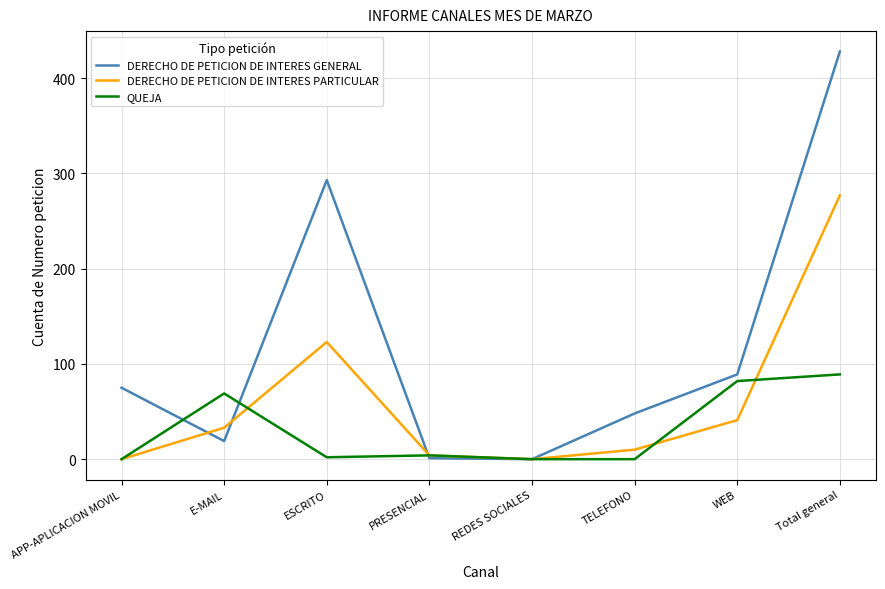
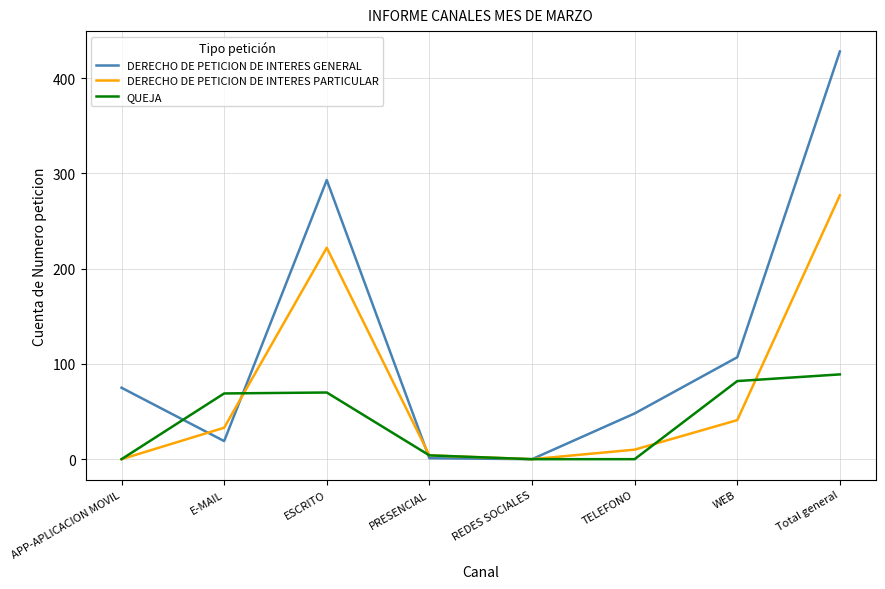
DERECHO DE PETICION DE INTERES PARTICULAR, ESCRITO: 120 -> 220
QUEJA, ESCRITO: 0 -> 70
DERECHO DE PETICION DE INTERES GENERAL, WEB: 90 -> 110
